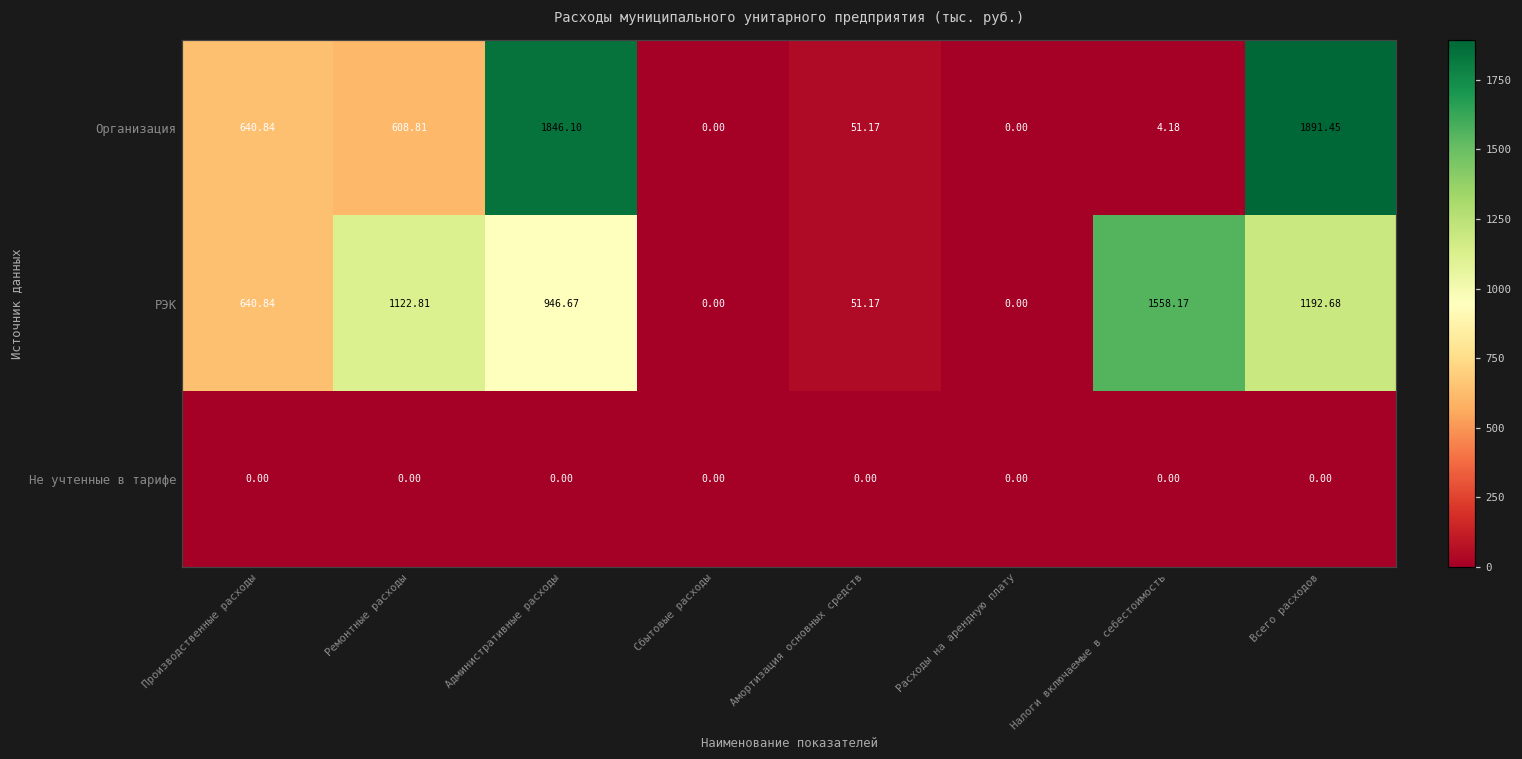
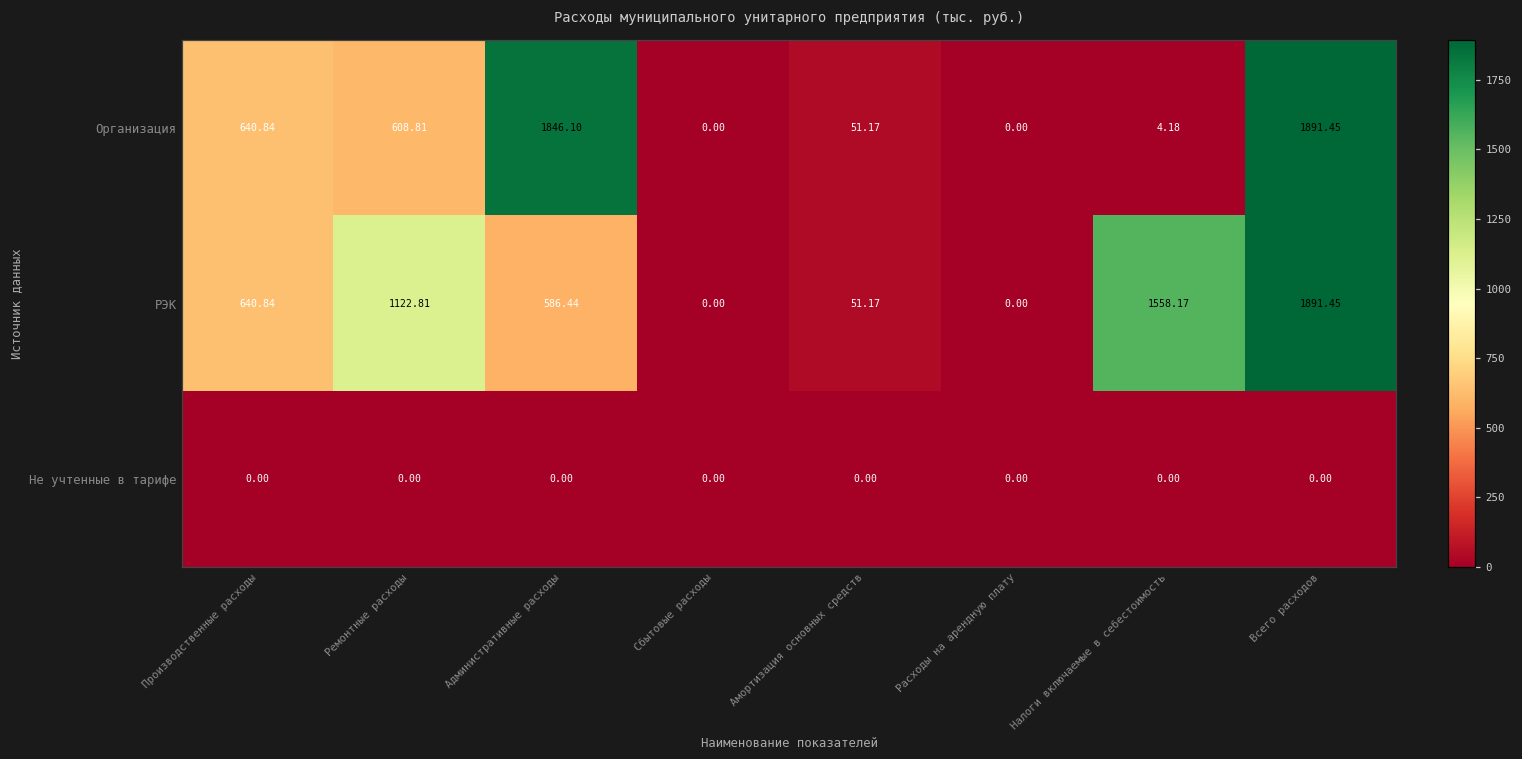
РЭК, Административные расходы: 946.67 -> 586.44
РЭК, Всего расходов: 1192.68 -> 1891.45
